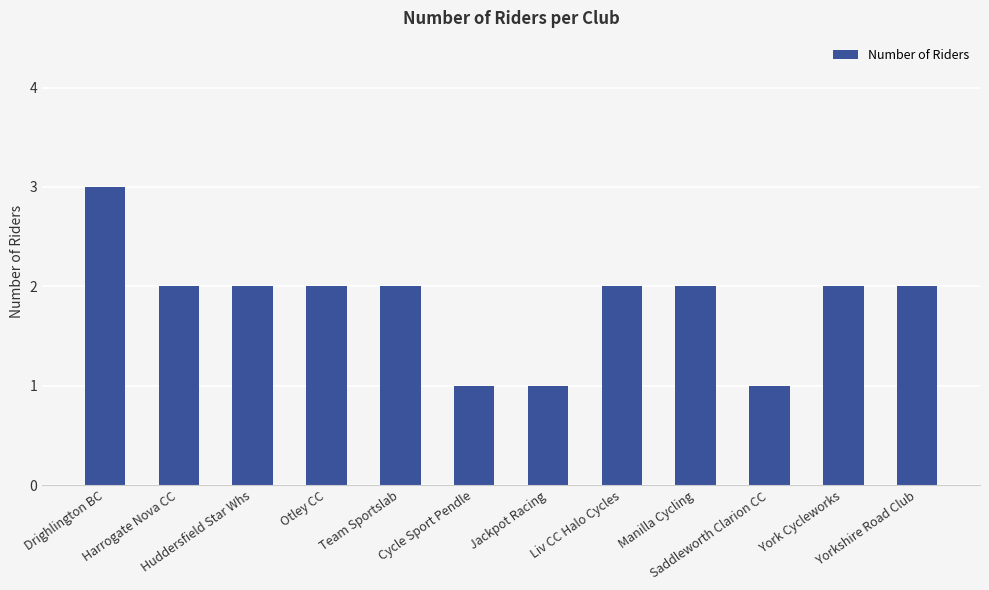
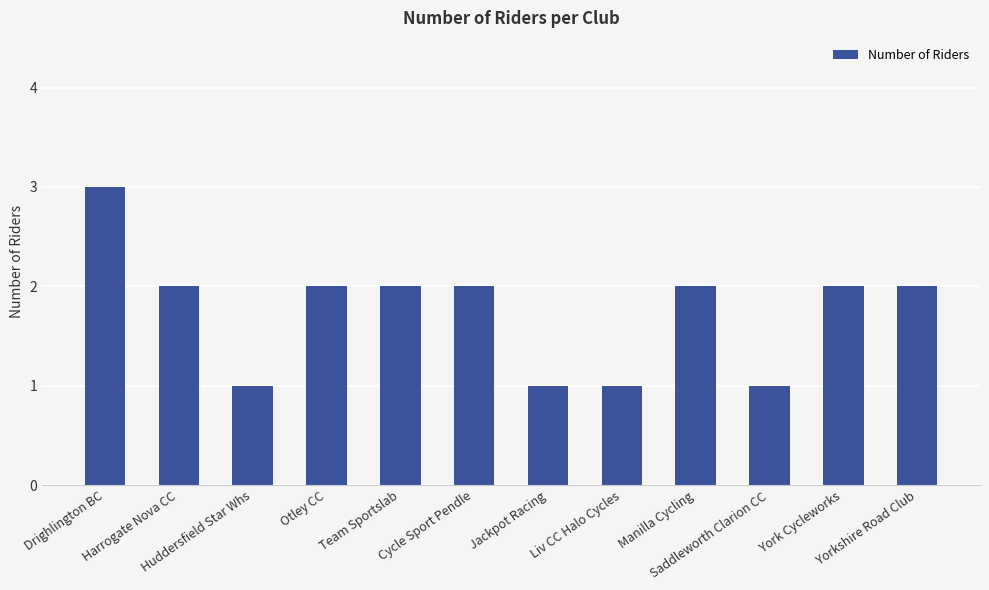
Huddersfield Star Whs: 2 -> 1
Cycle Sport Pendle: 1 -> 2
Liv CC Halo Cycles: 2 -> 1
